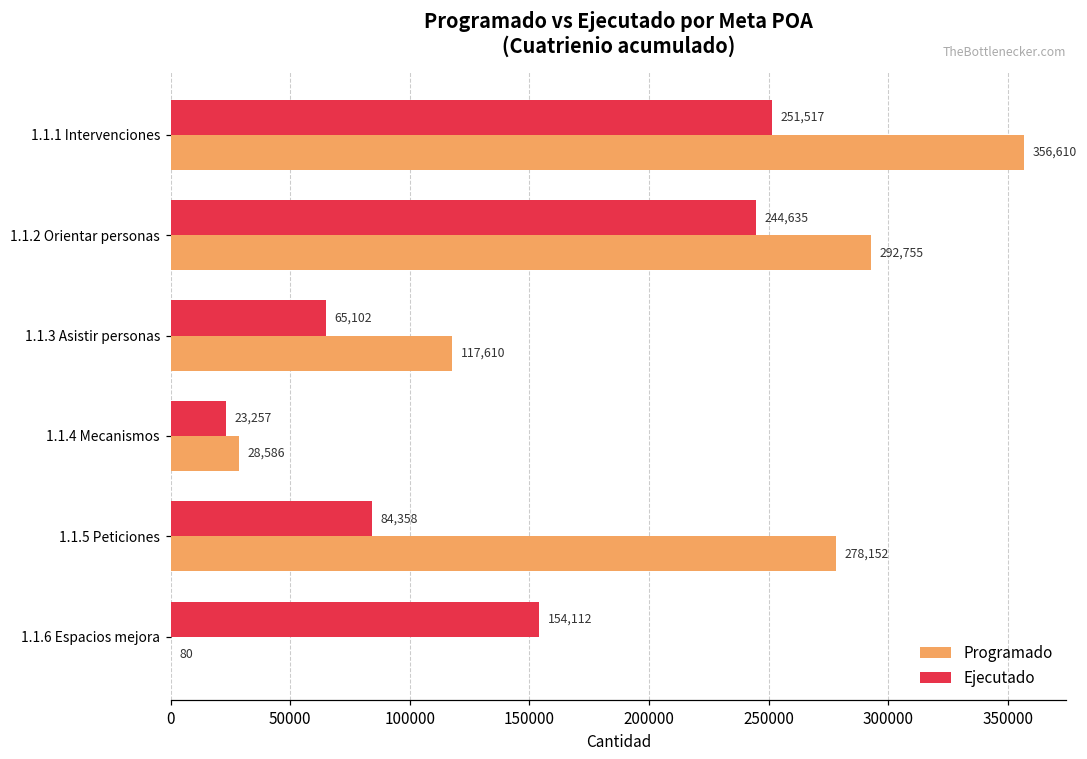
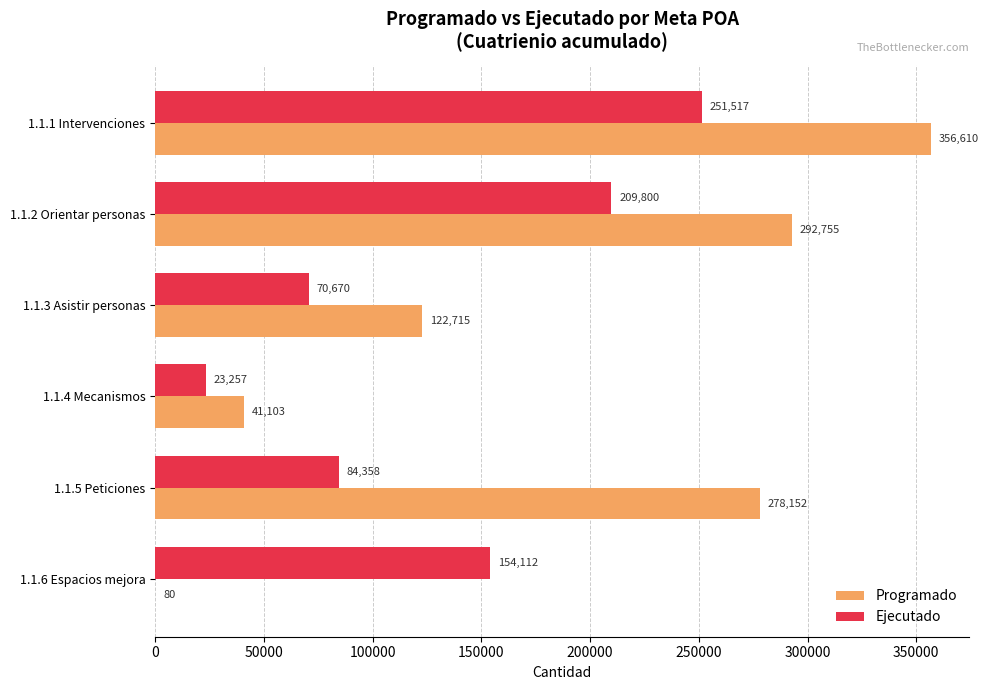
Ejecutado, 1.1.2 Orientar personas: 244,635 -> 209,800
Ejecutado, 1.1.3 Asistir personas: 65,102 -> 70,670
Programado, 1.1.3 Asistir personas: 117,610 -> 122,715
Programado, 1.1.4 Mecanismos: 28,586 -> 41,103
